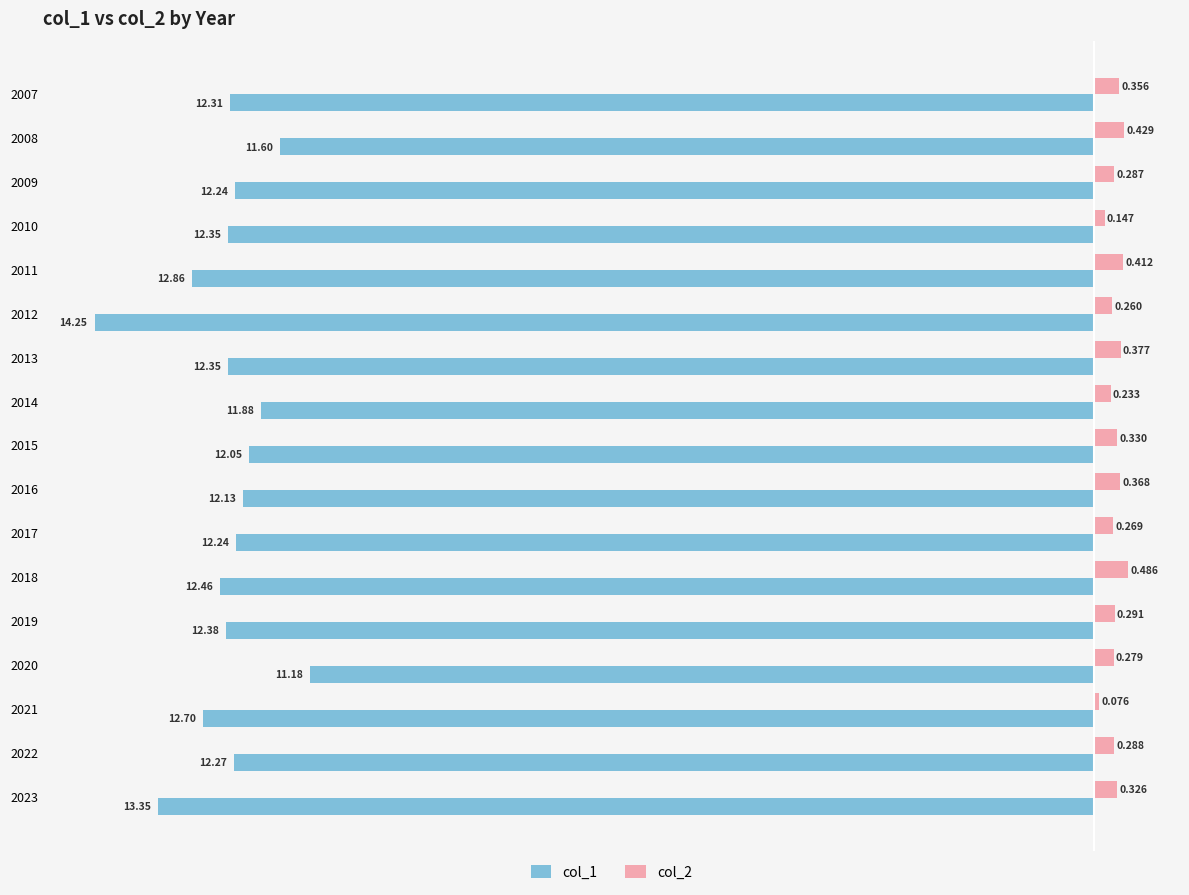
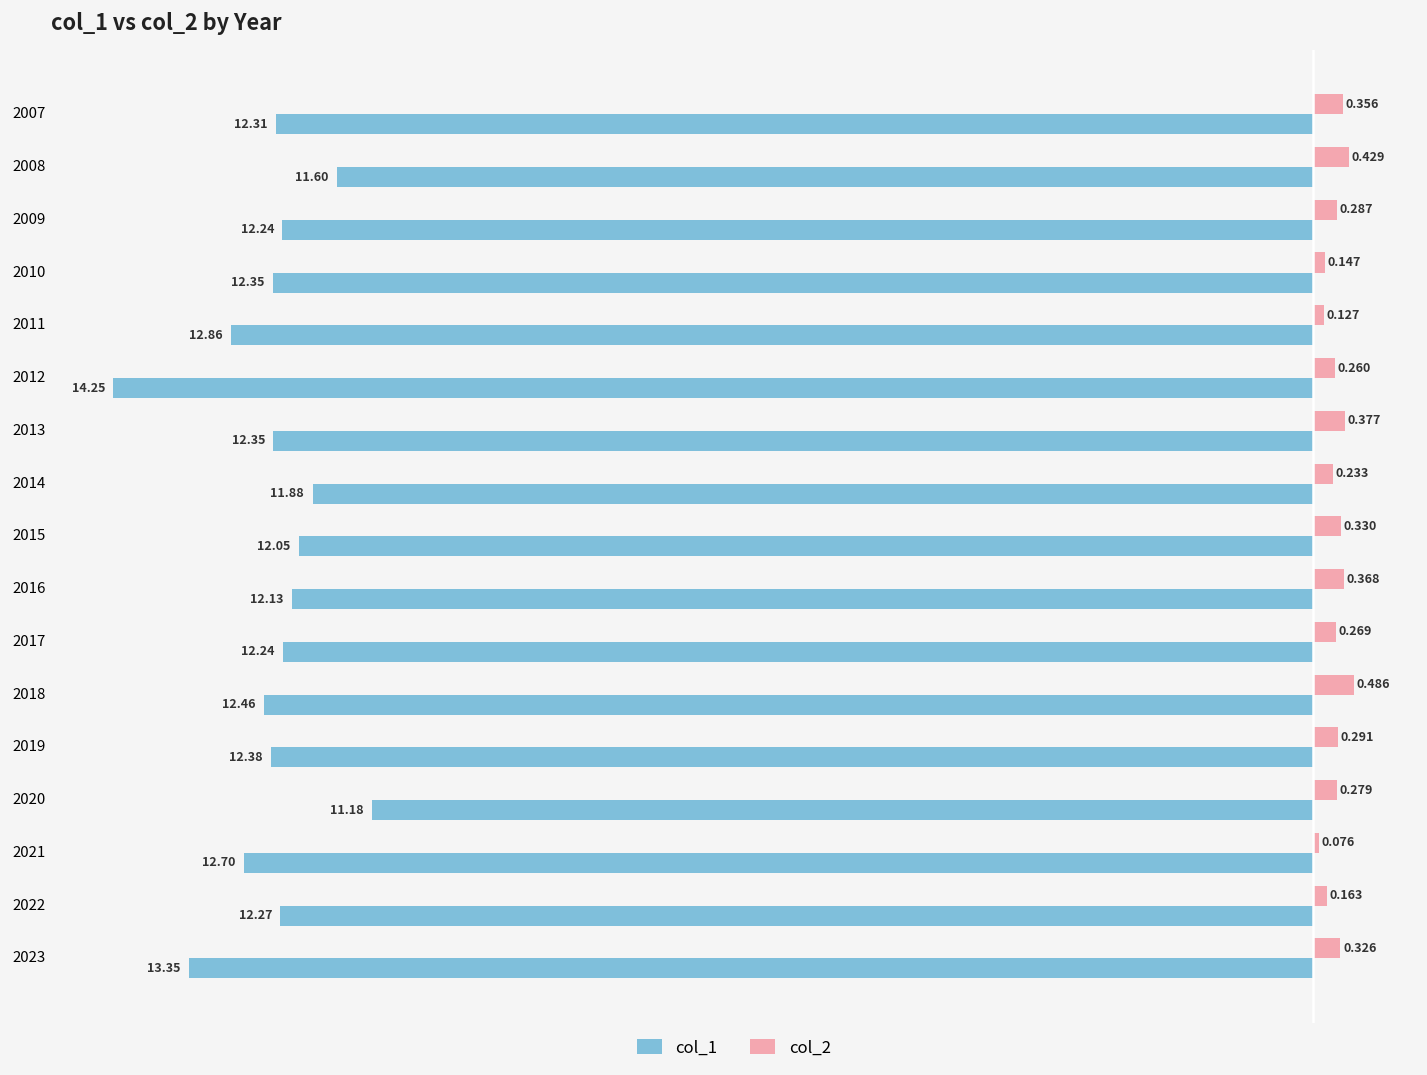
col_2, 2011: 0.412 -> 0.127
col_2, 2022: 0.288 -> 0.163
